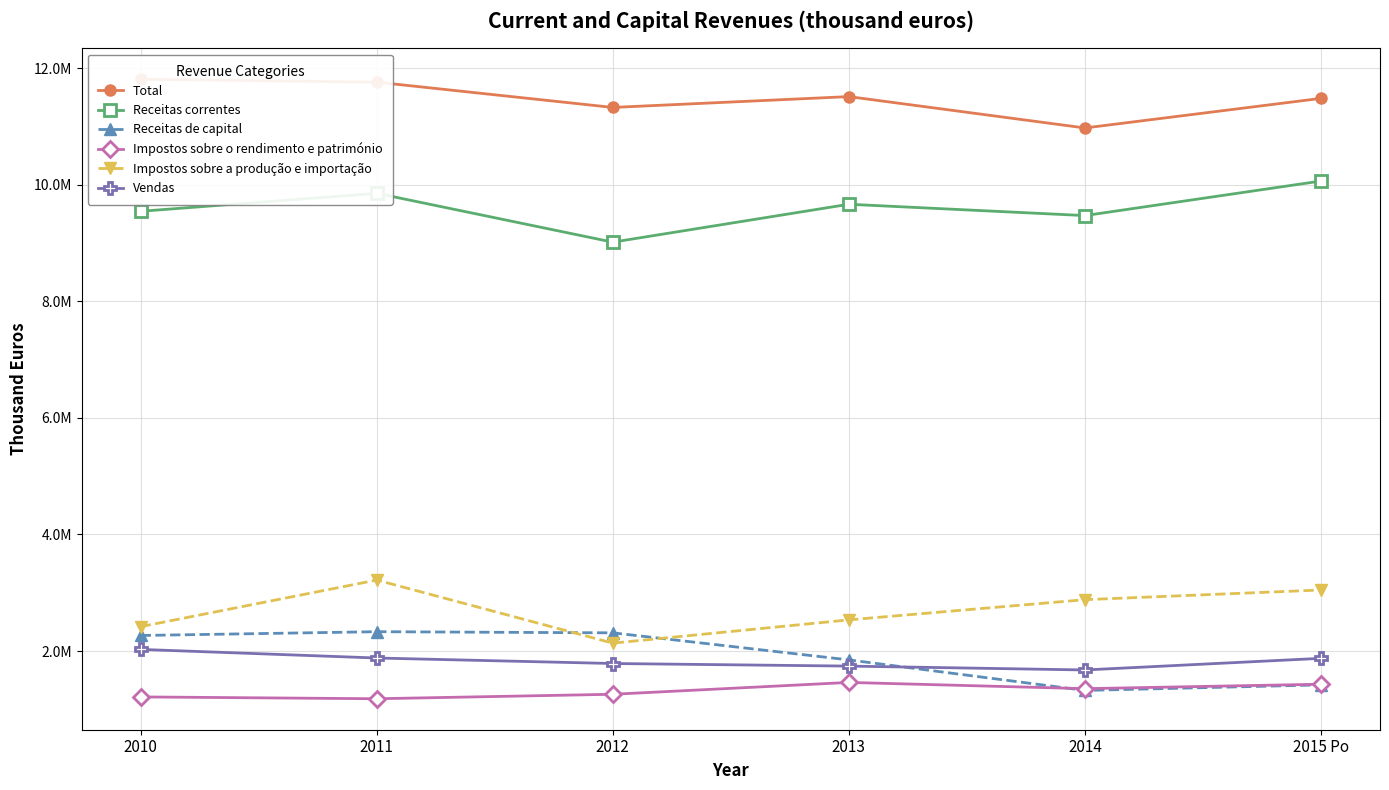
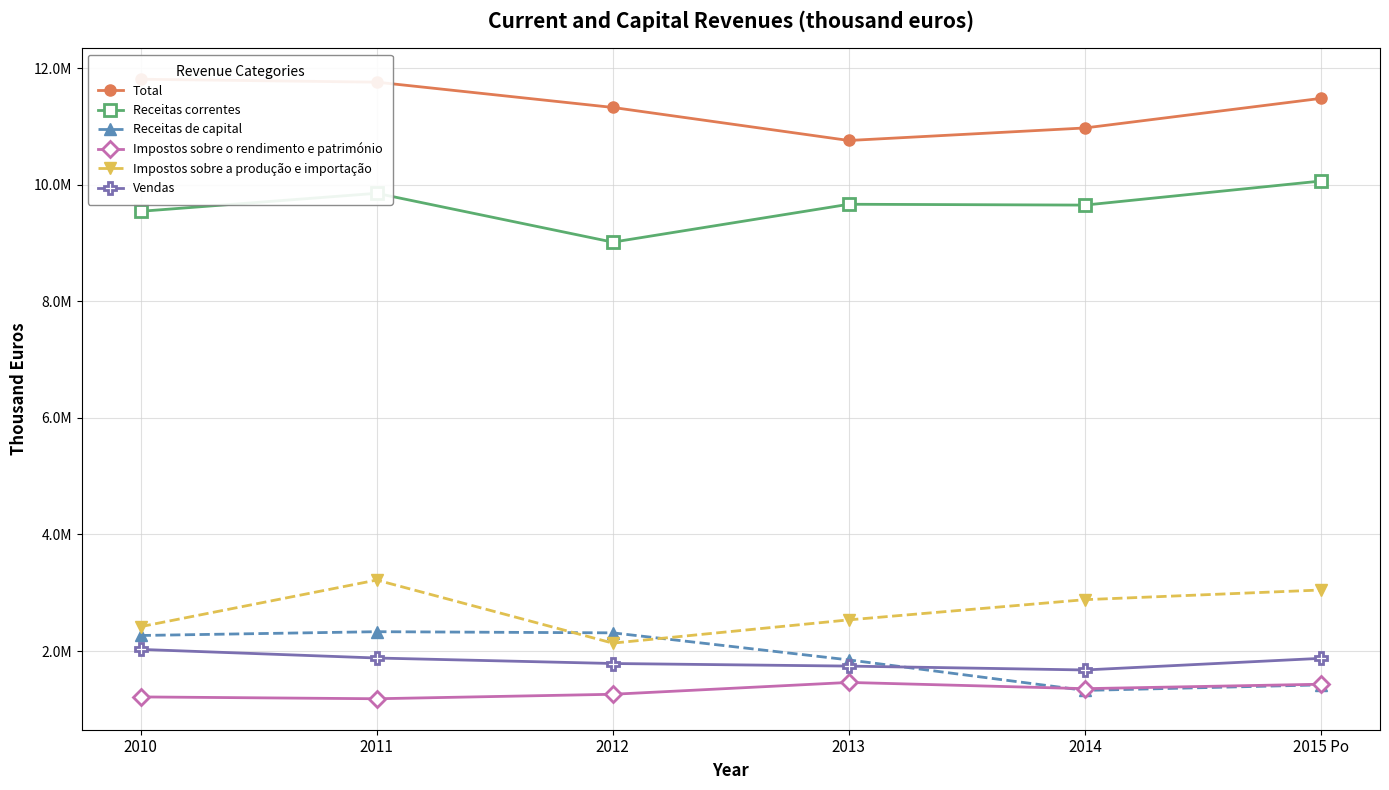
Total, 2013: 11500000 -> 10800000
Receitas correntes, 2014: 9500000 -> 9700000
